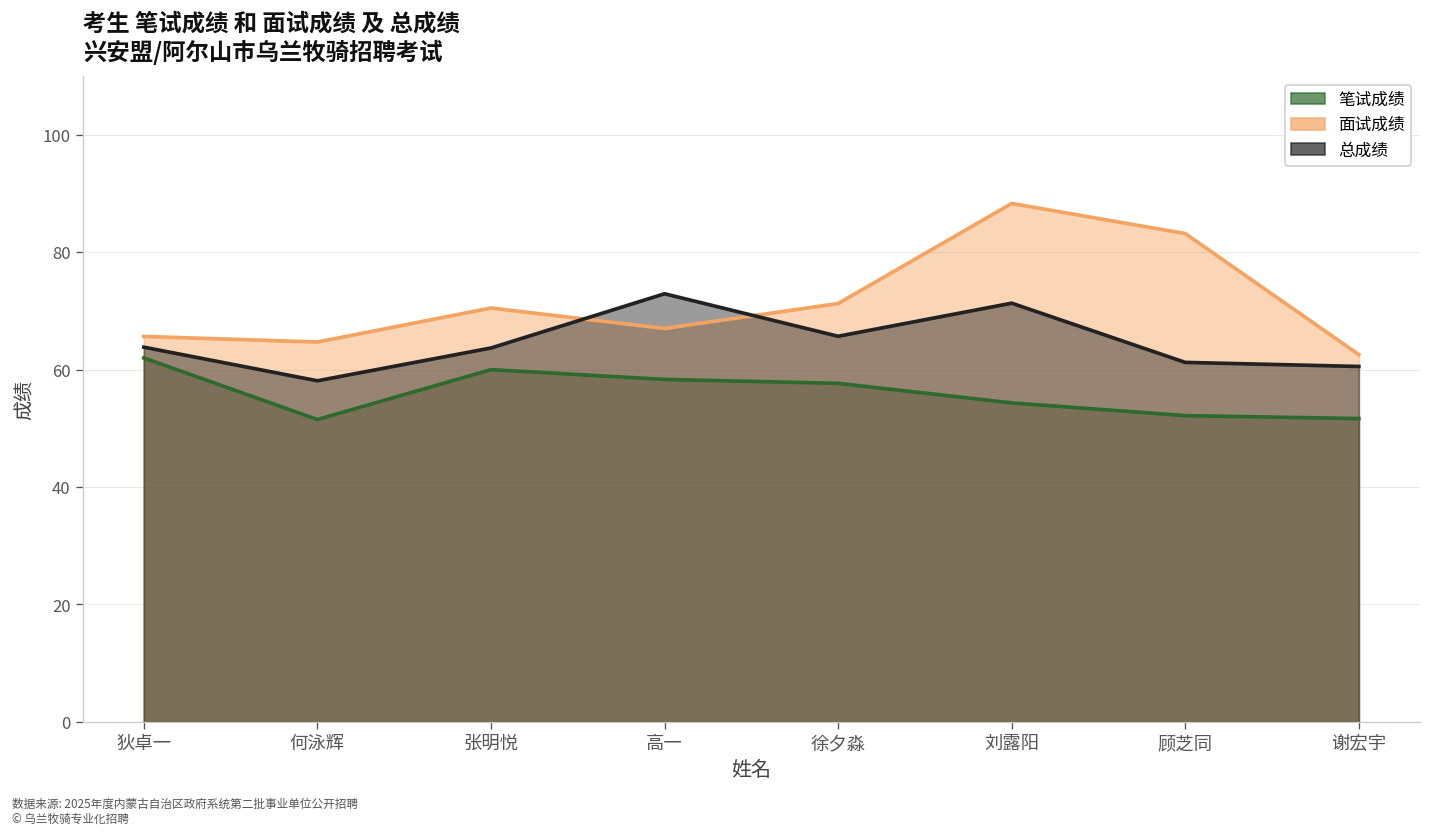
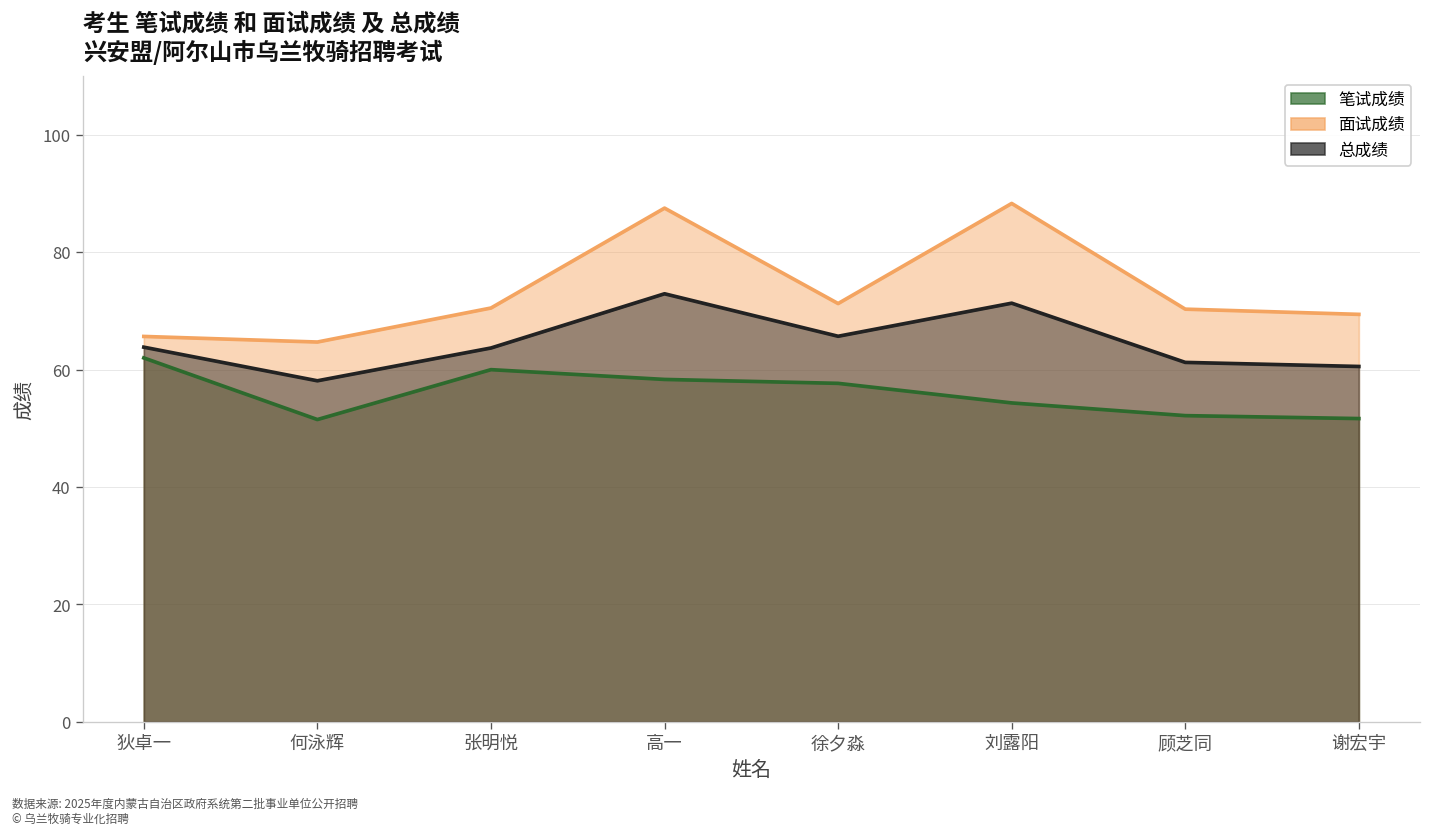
面试成绩, 高一: 67 -> 88
面试成绩, 顾芝同: 83 -> 70
面试成绩, 谢宏宇: 63 -> 69
